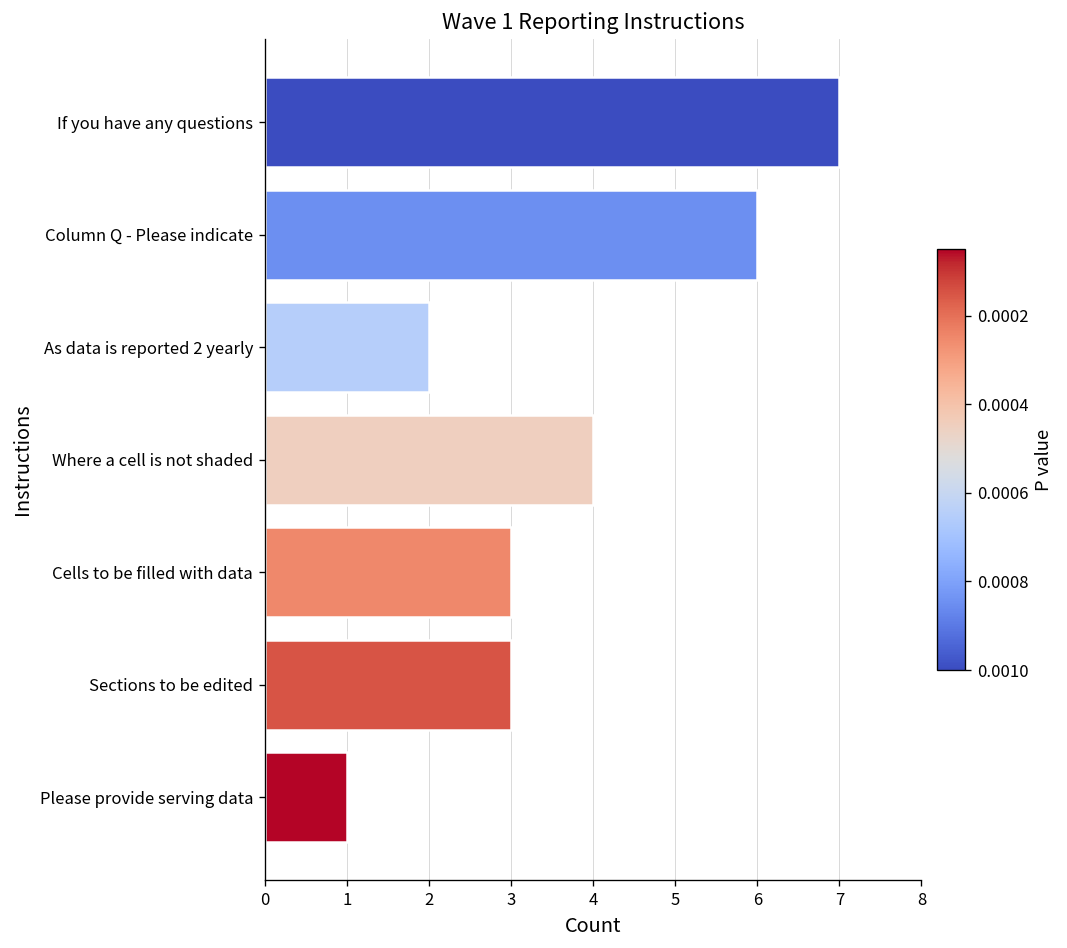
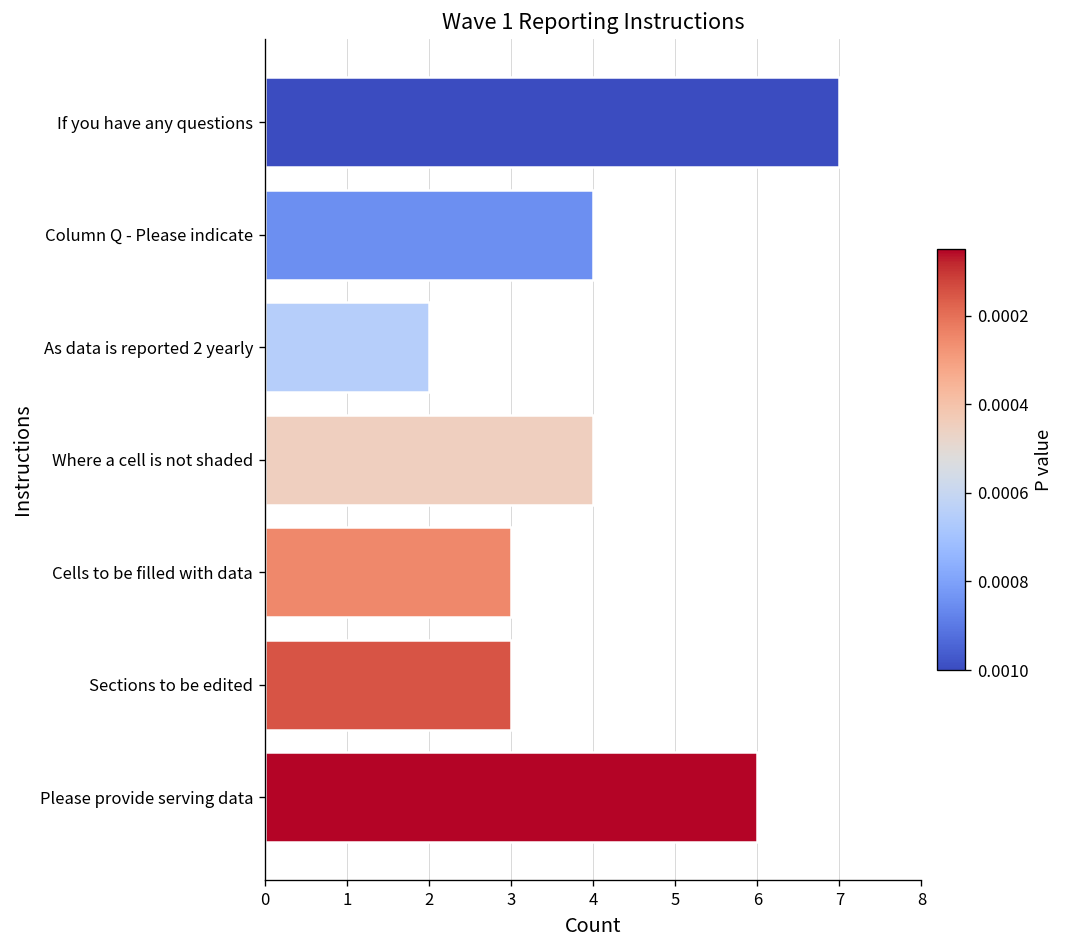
Column Q - Please indicate: 6 -> 4
Please provide serving data: 1 -> 6
